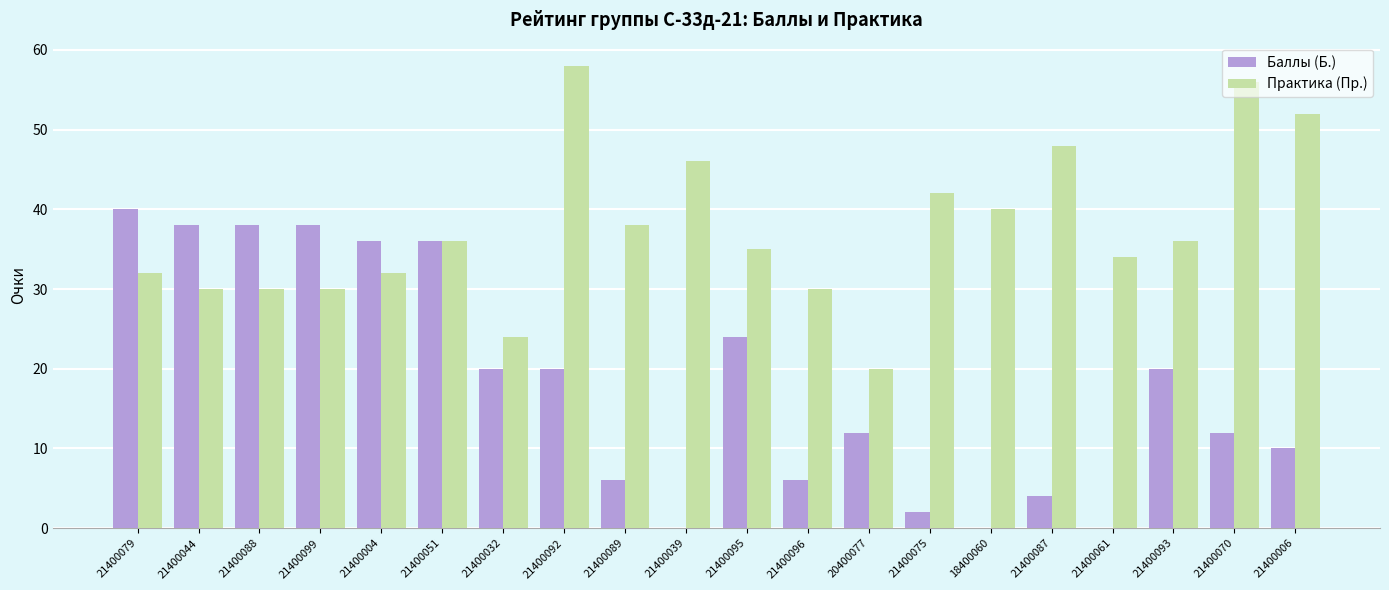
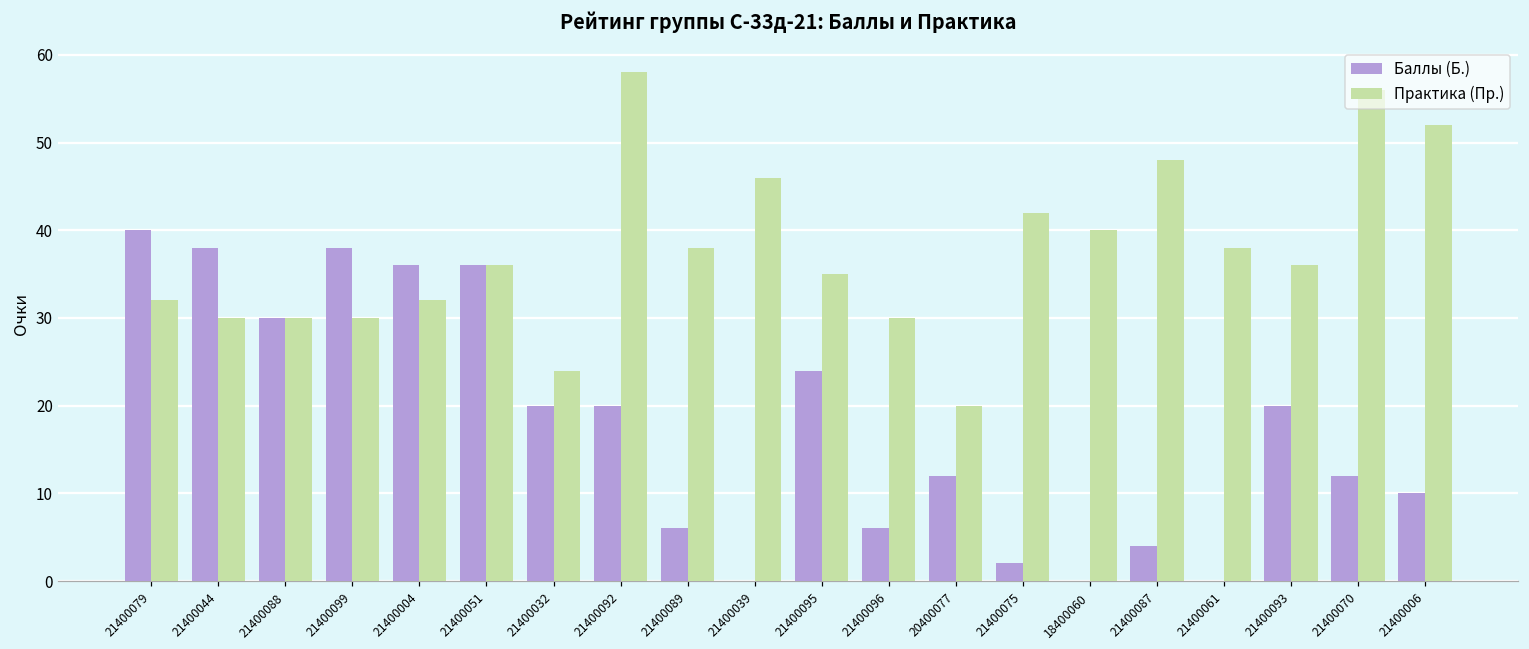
Баллы (Б.), 21400088: 38 -> 30
Практика (Пр.), 21400061: 34 -> 38
